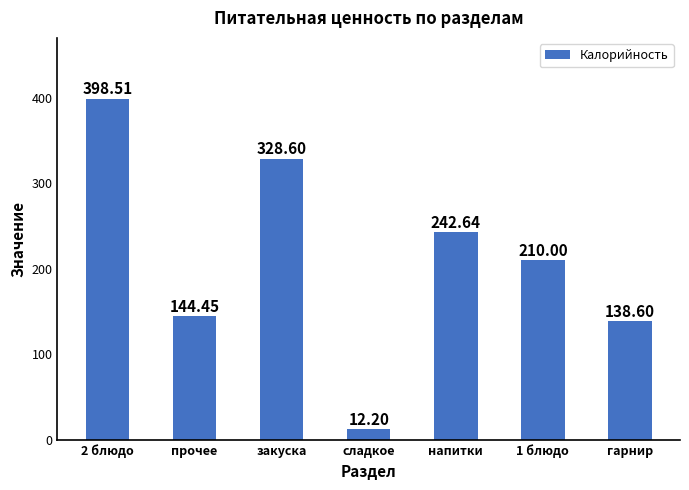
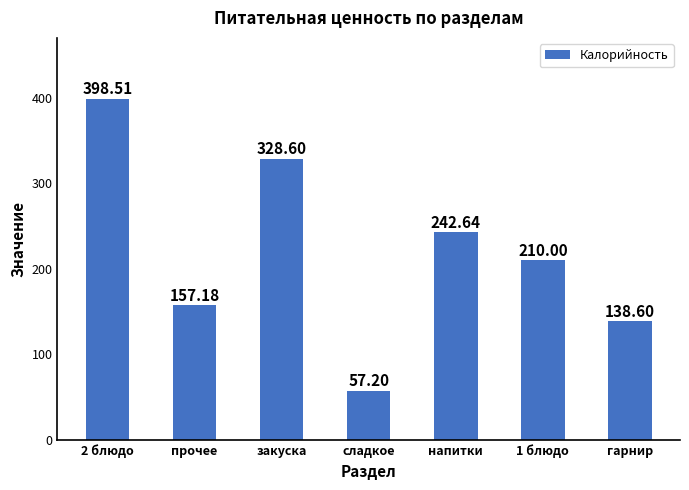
прочее: 144.45 -> 157.18
сладкое: 12.20 -> 57.20
